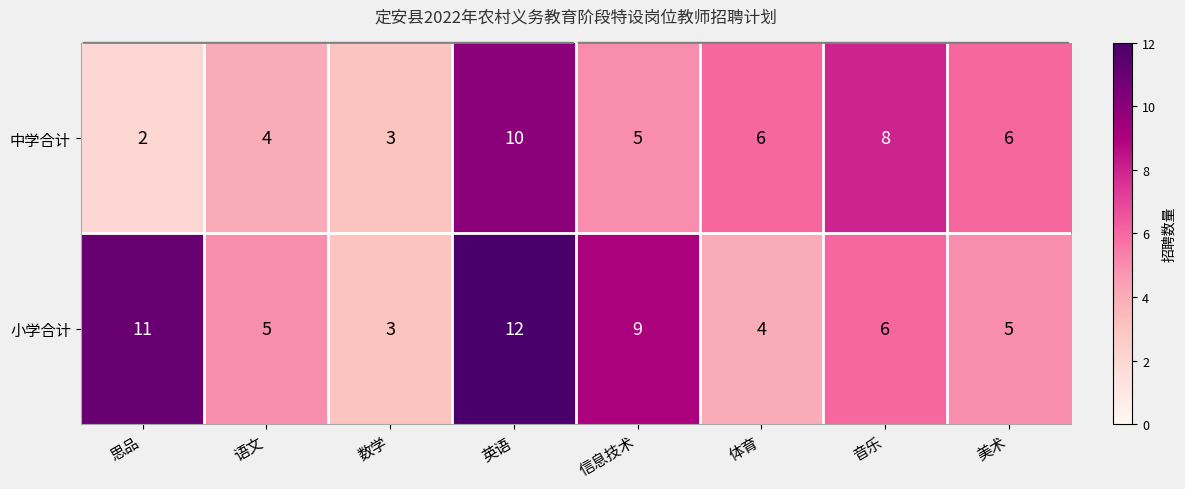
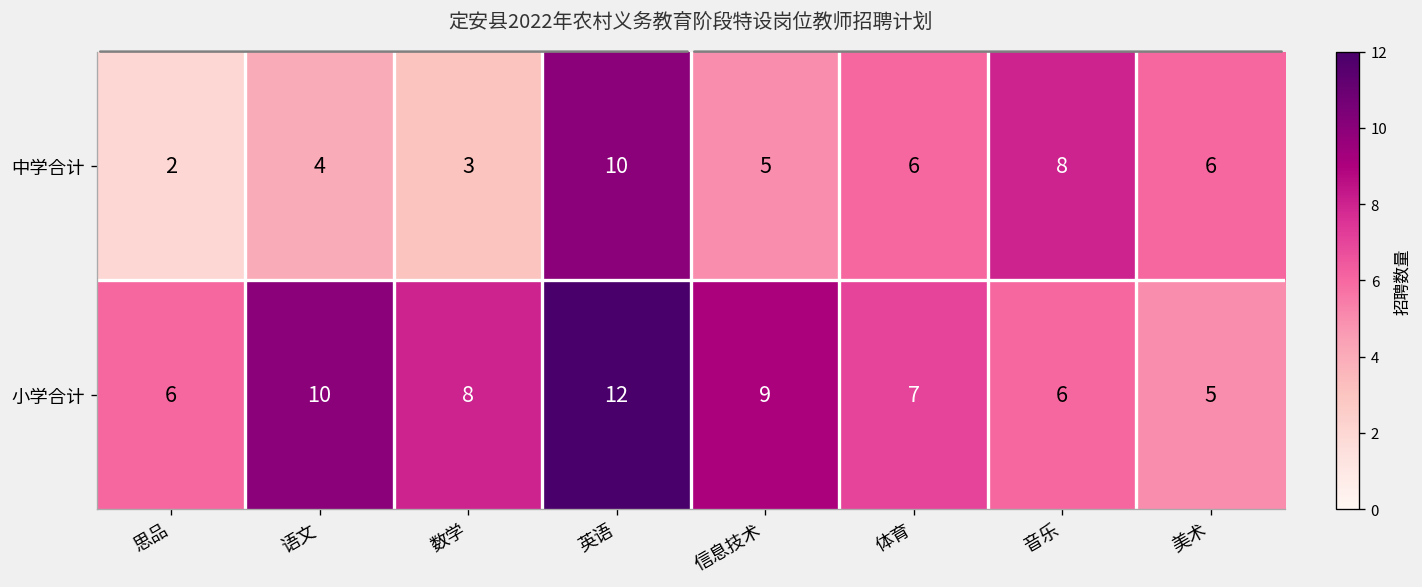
小学合计, 思品: 11 -> 6
小学合计, 语文: 5 -> 10
小学合计, 数学: 3 -> 8
小学合计, 体育: 4 -> 7
